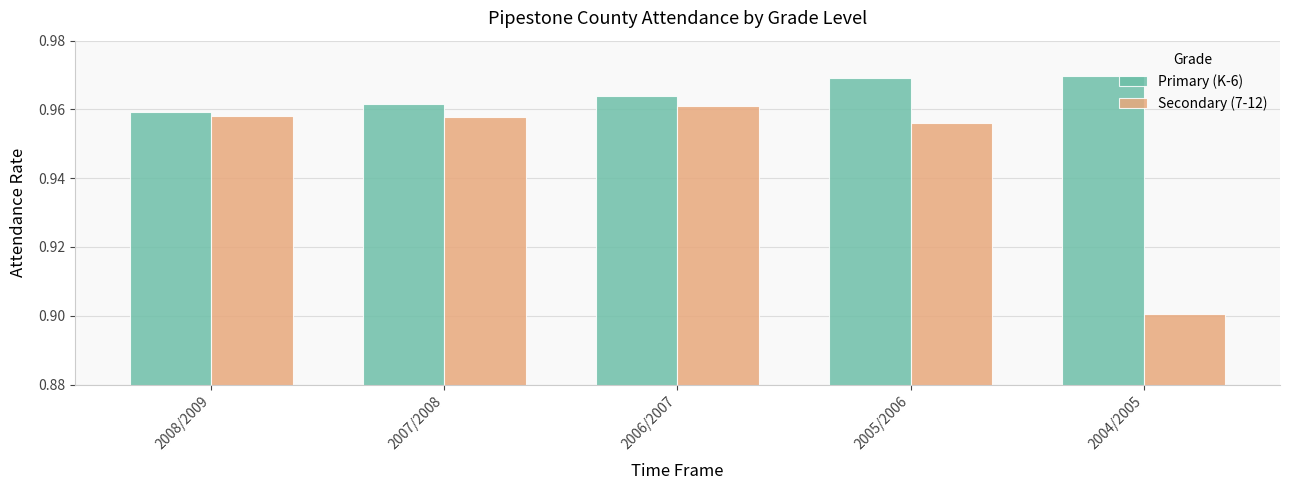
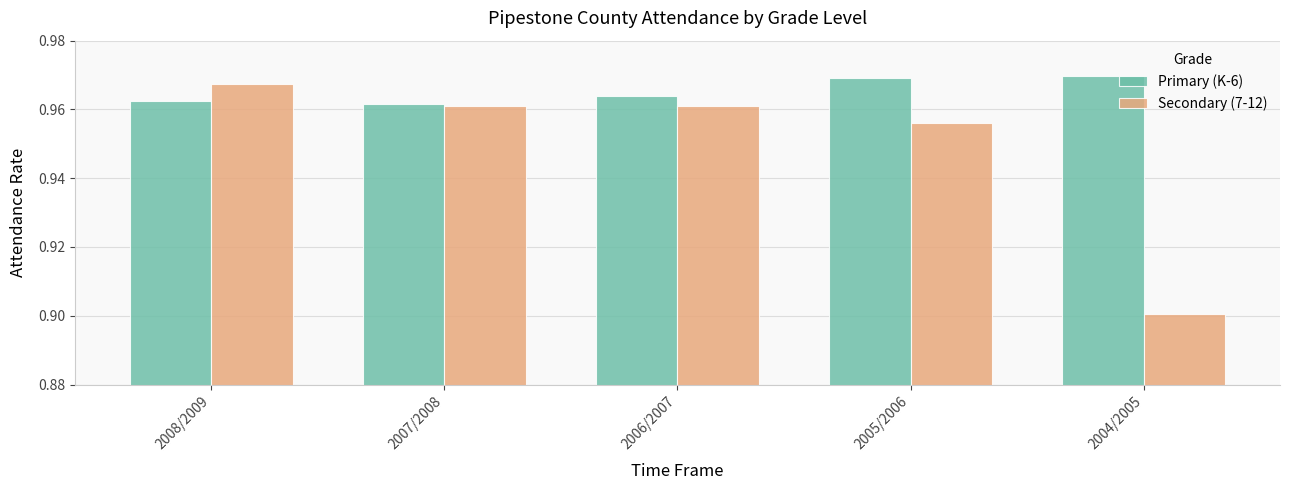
Primary (K-6), 2008/2009: 0.959 -> 0.963
Secondary (7-12), 2008/2009: 0.958 -> 0.968
Secondary (7-12), 2007/2008: 0.958 -> 0.961
